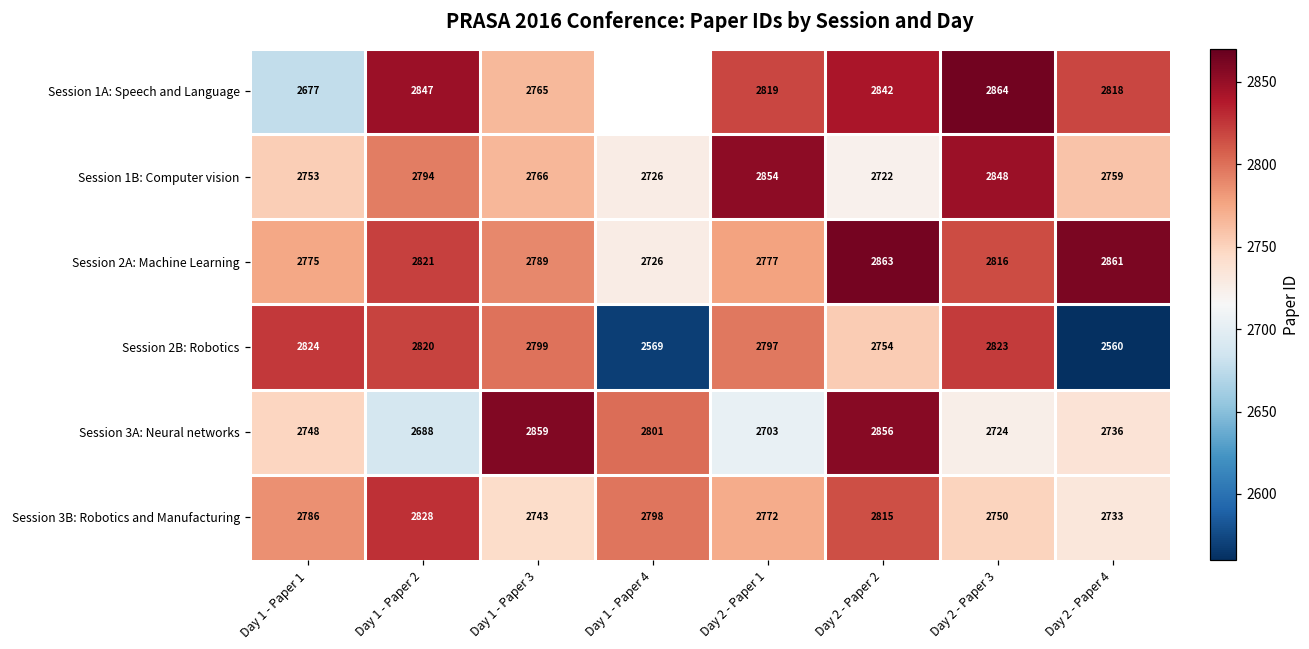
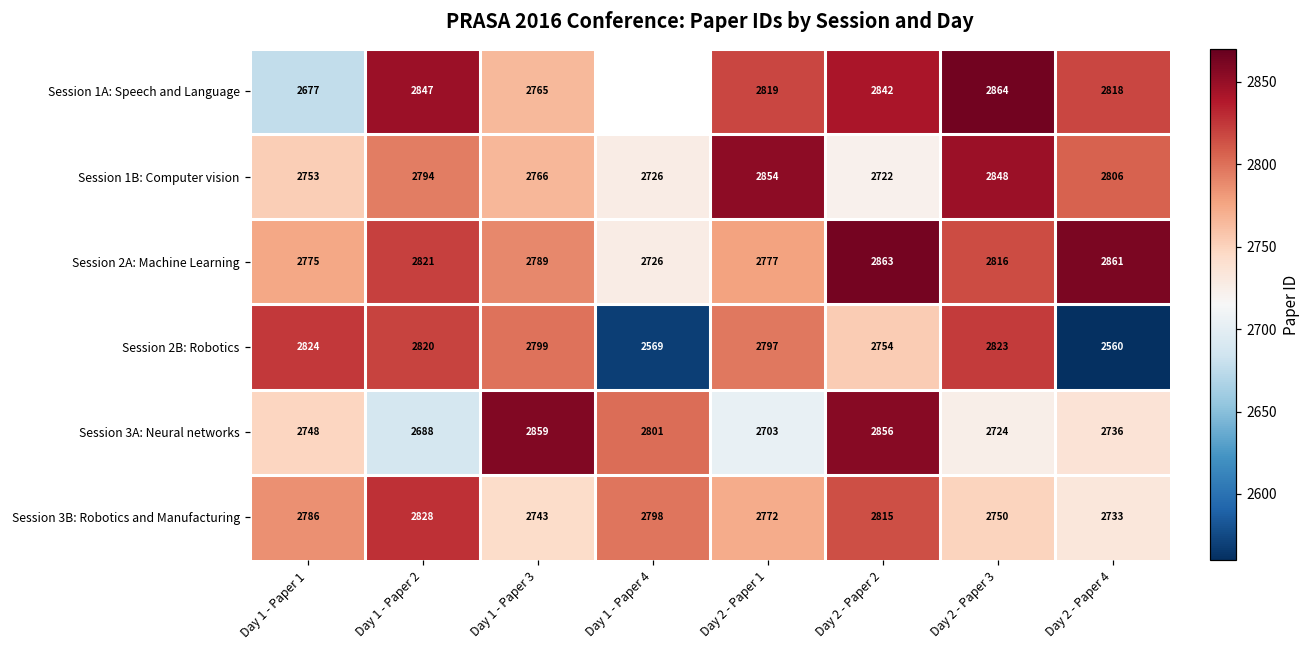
Session 1B: Computer vision, Day 2 - Paper 4: 2759 -> 2806
